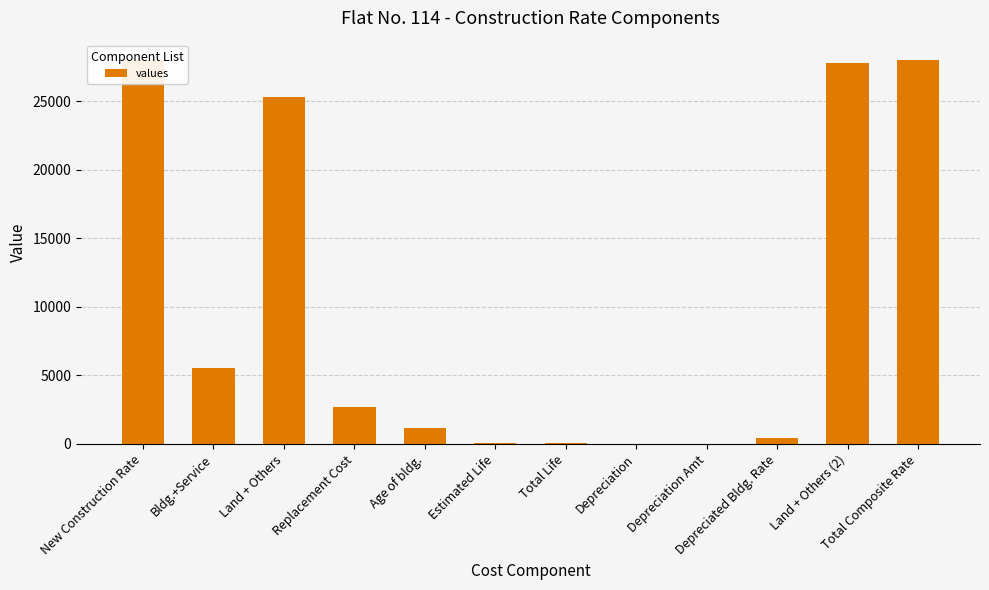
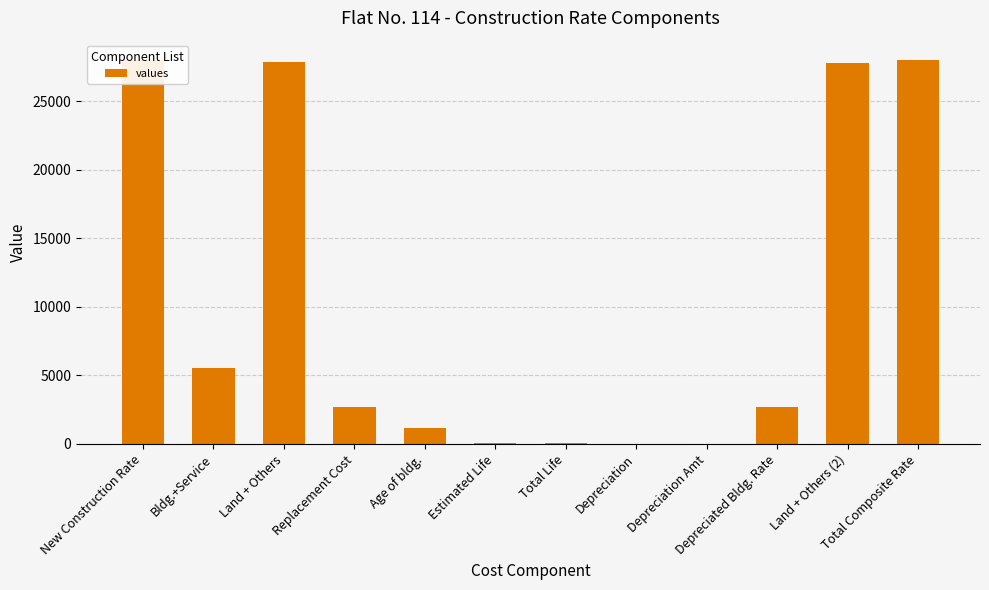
Land + Others: 25300 -> 27900
Depreciated Bldg. Rate: 400 -> 2700
